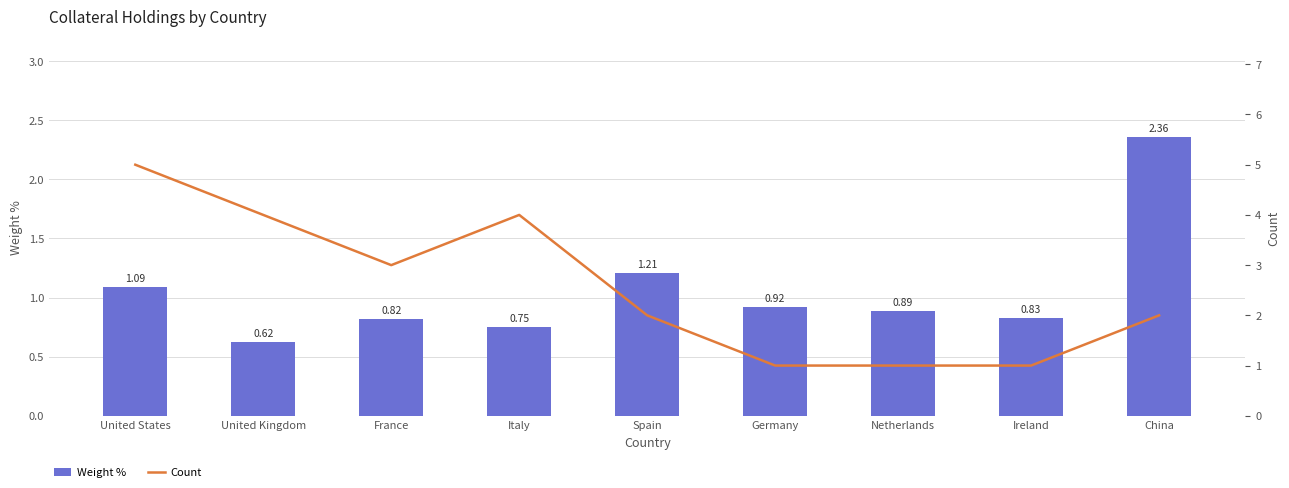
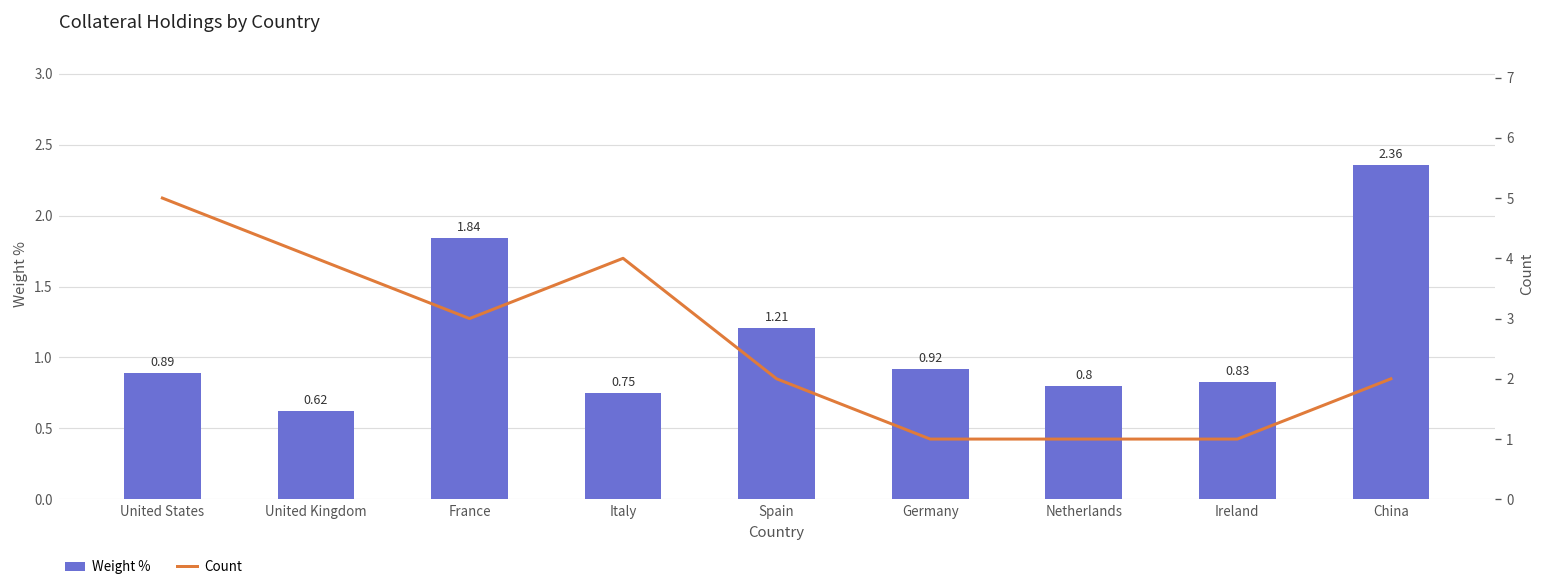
Weight %, United States: 1.09 -> 0.89
Weight %, France: 0.82 -> 1.84
Weight %, Netherlands: 0.89 -> 0.8
